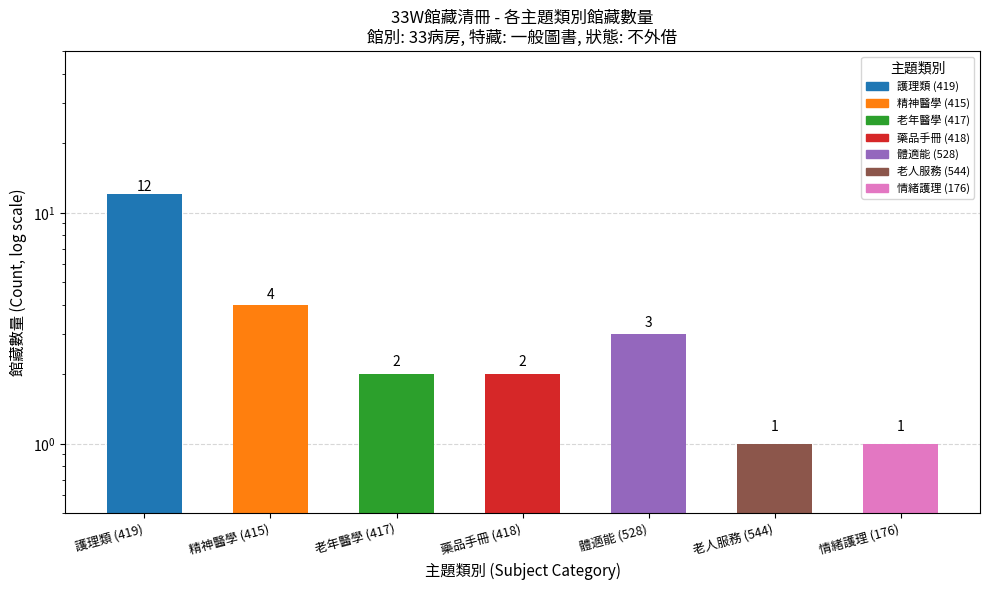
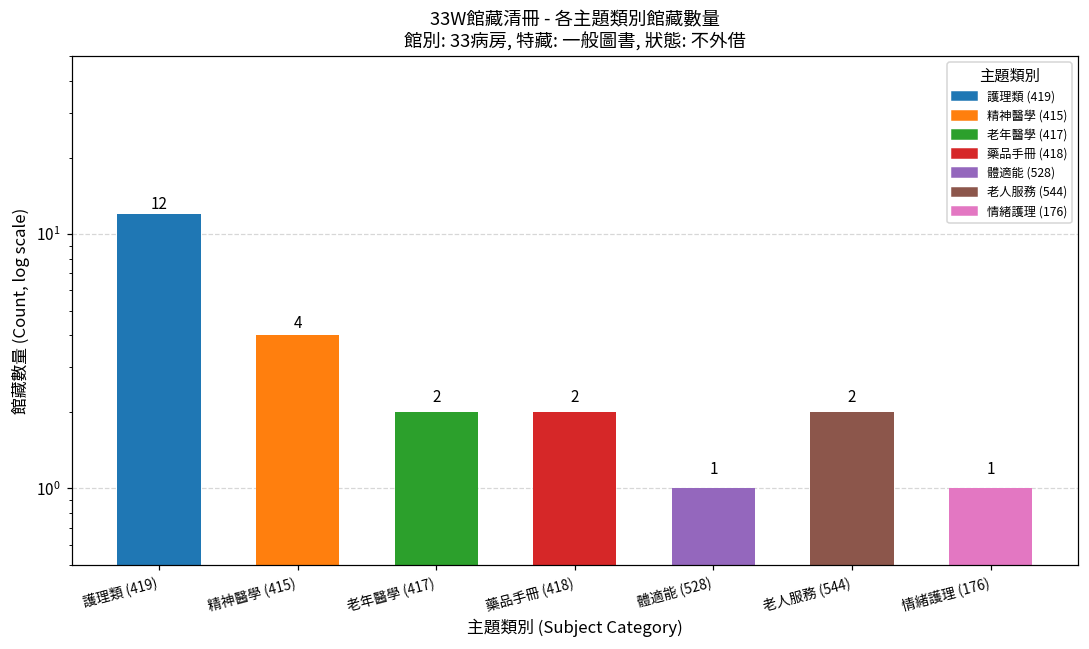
體適能 (528): 3 -> 1
老人服務 (544): 1 -> 2
